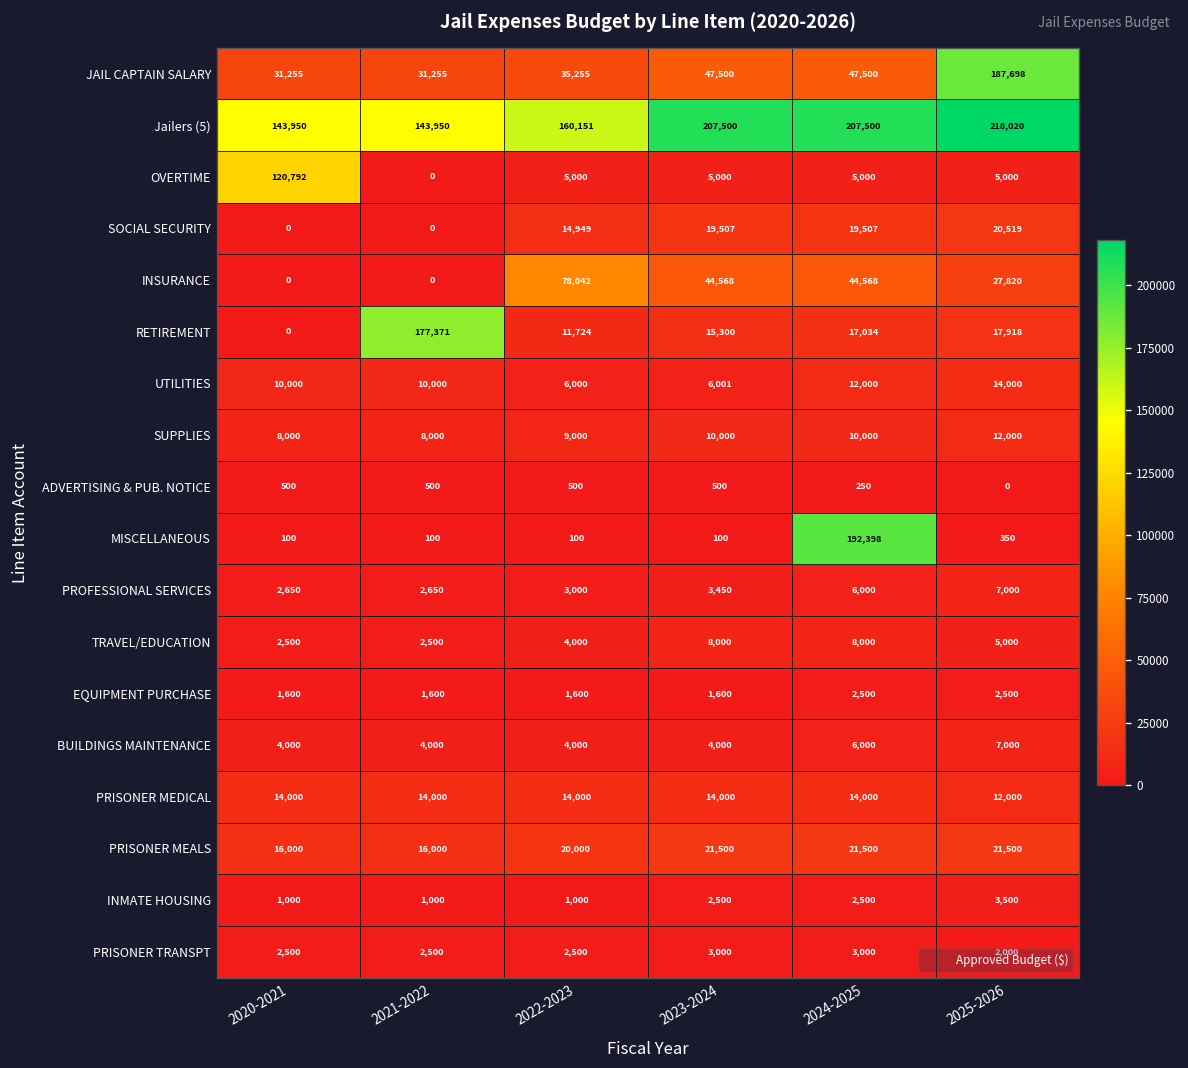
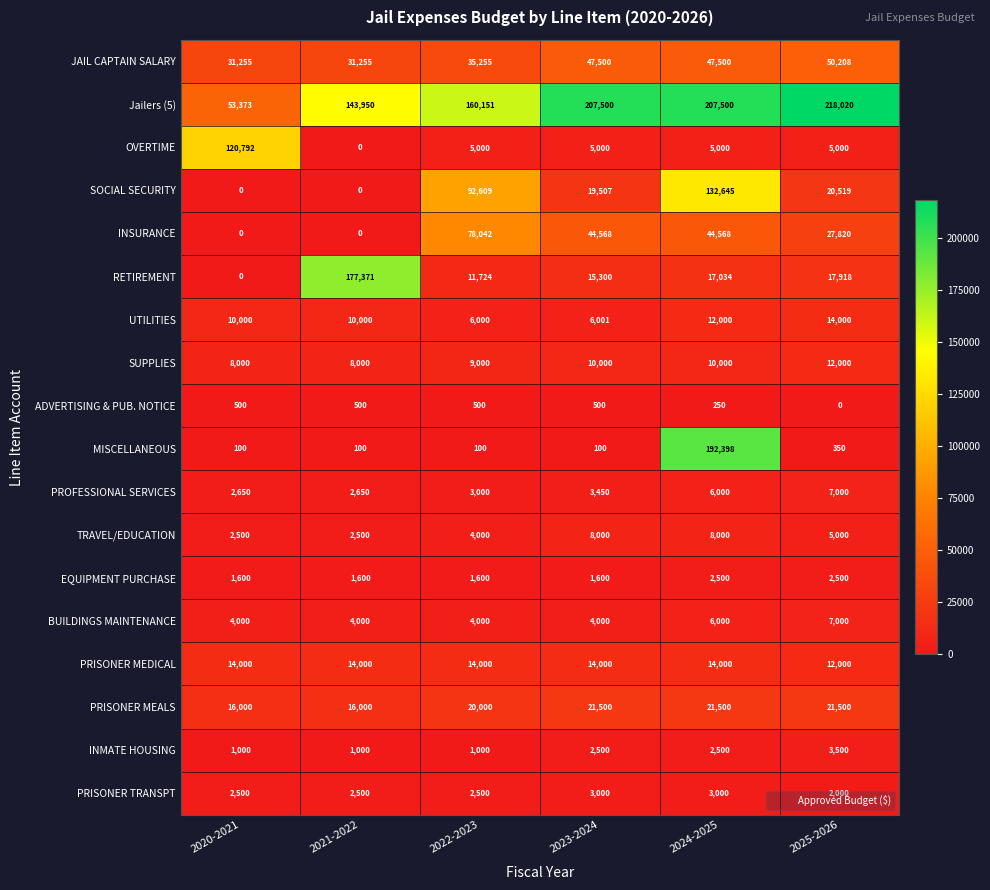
JAIL CAPTAIN SALARY, 2025-2026: 187,698 -> 50,208
Jailers (5), 2020-2021: 143,950 -> 53,373
SOCIAL SECURITY, 2022-2023: 14,949 -> 92,609
SOCIAL SECURITY, 2024-2025: 19,507 -> 132,645
